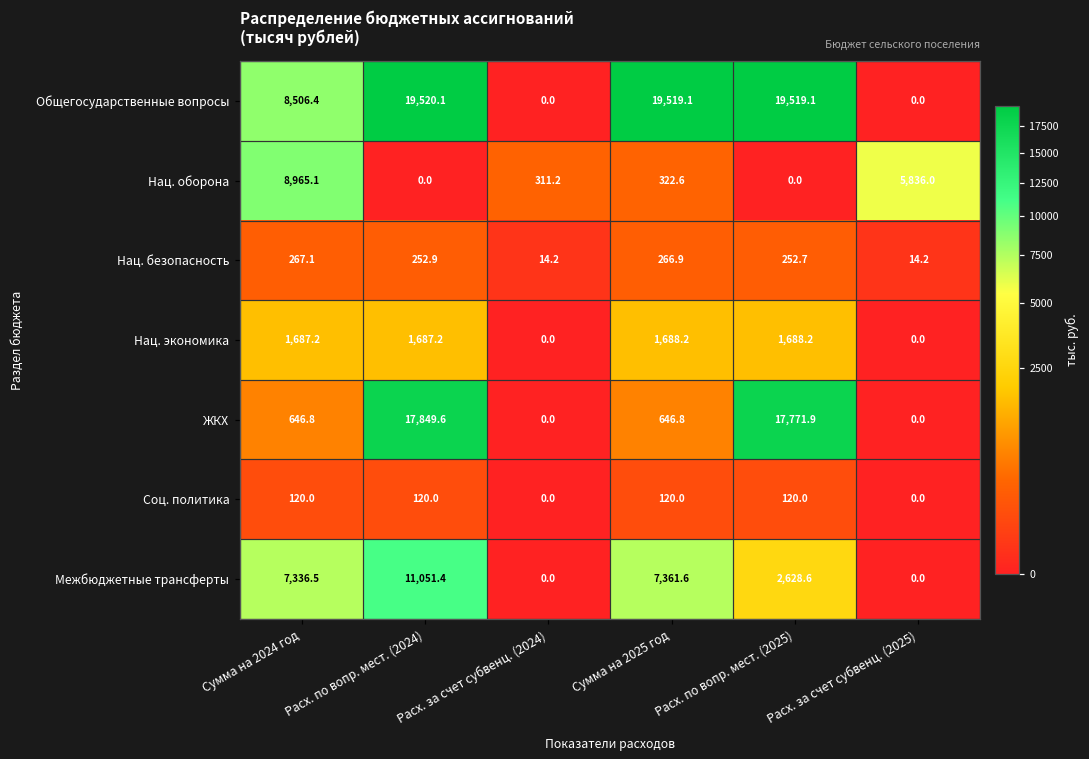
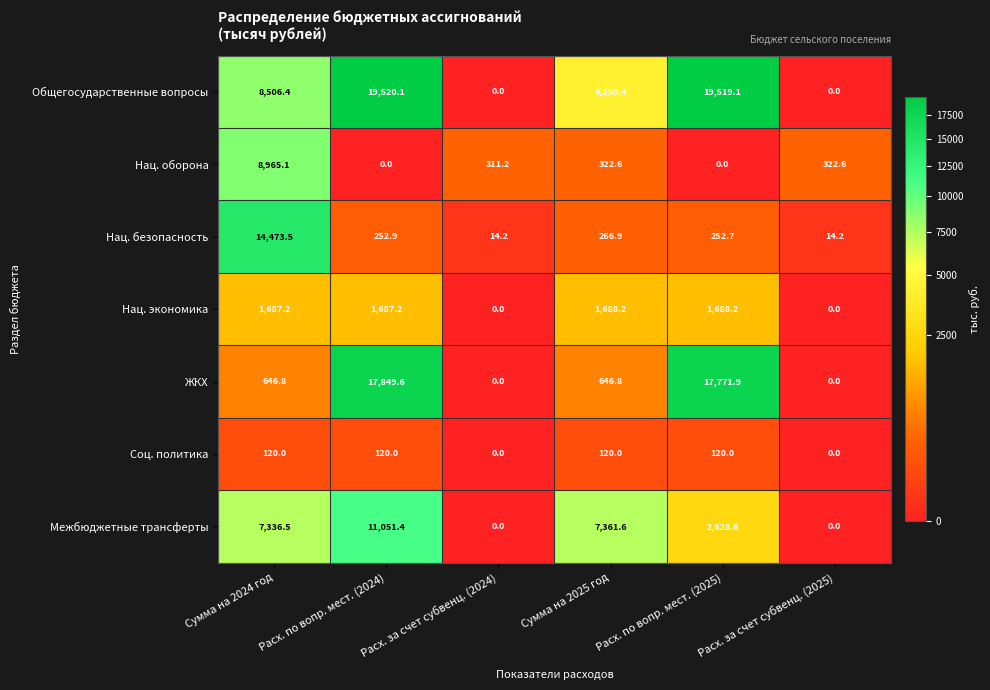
Общегосударственные вопросы, Сумма на 2025 год: 19,519.1 -> 4,250.4
Нац. оборона, Расх. за счет субвенц. (2025): 5,836.0 -> 322.6
Нац. безопасность, Сумма на 2024 год: 267.1 -> 14,473.5
